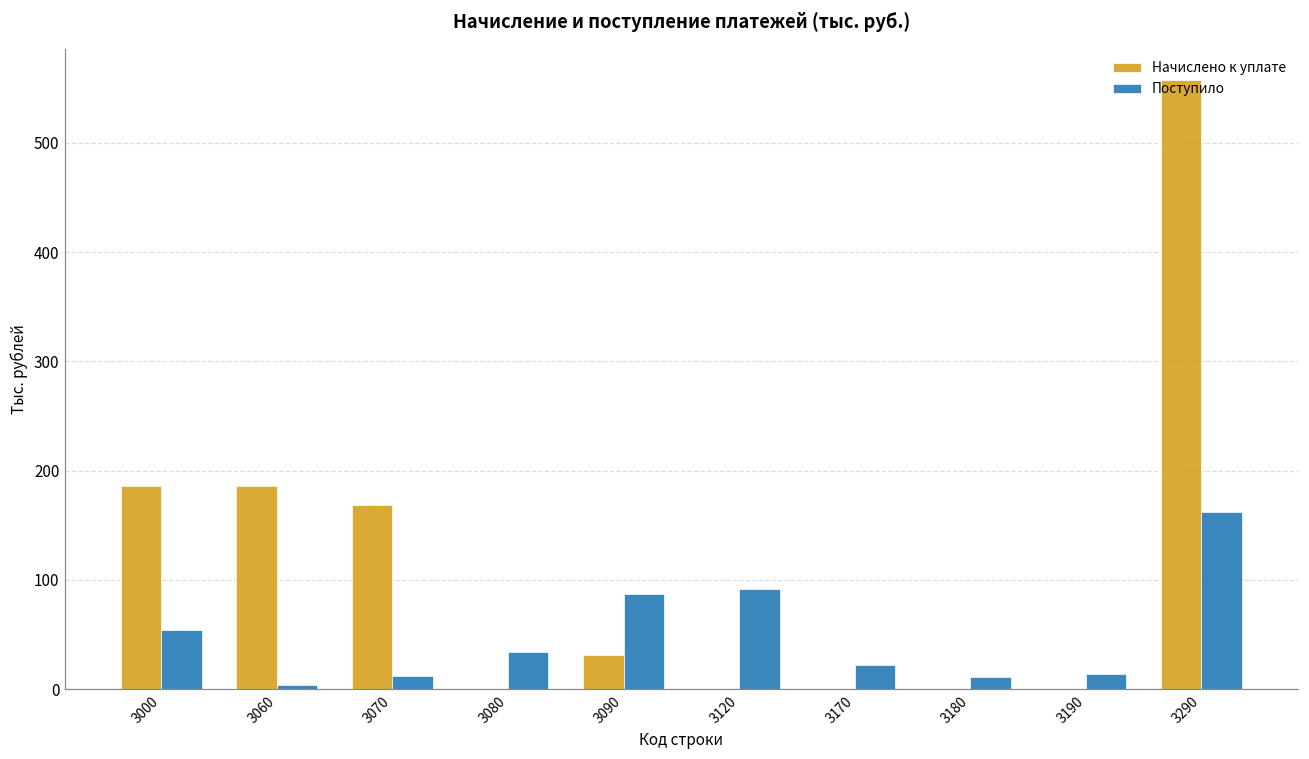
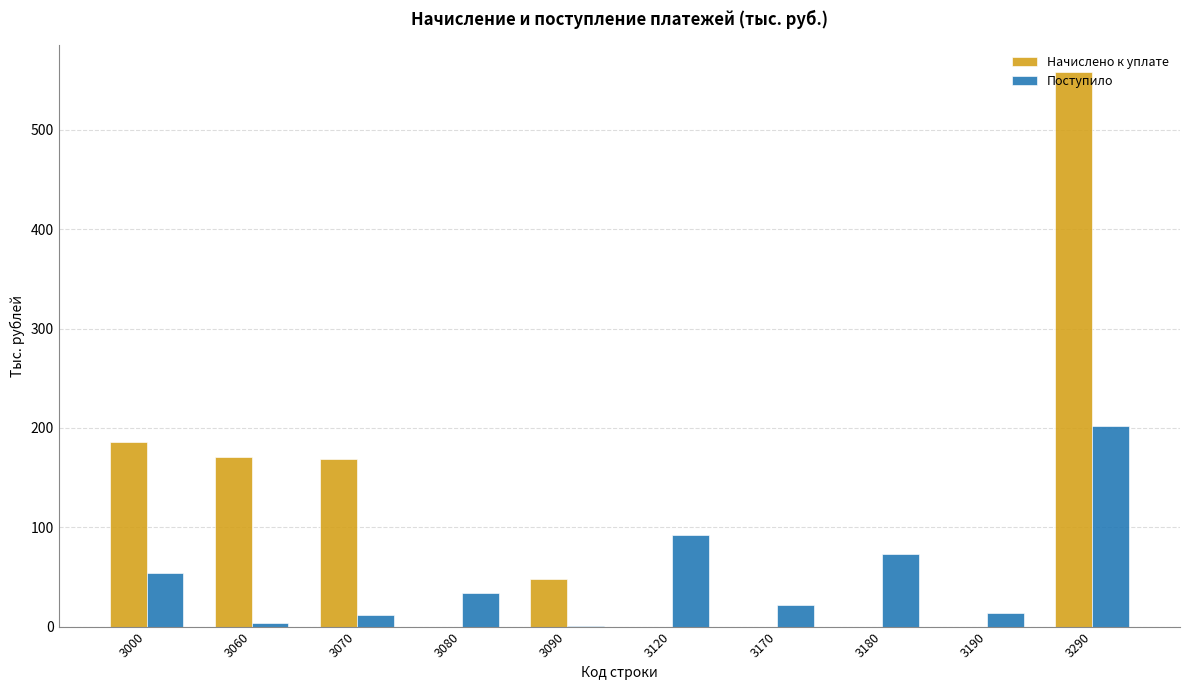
Начислено к уплате, 3060: 190 -> 170
Начислено к уплате, 3090: 30 -> 50
Поступило, 3090: 90 -> 0
Поступило, 3180: 10 -> 70
Поступило, 3290: 160 -> 200
